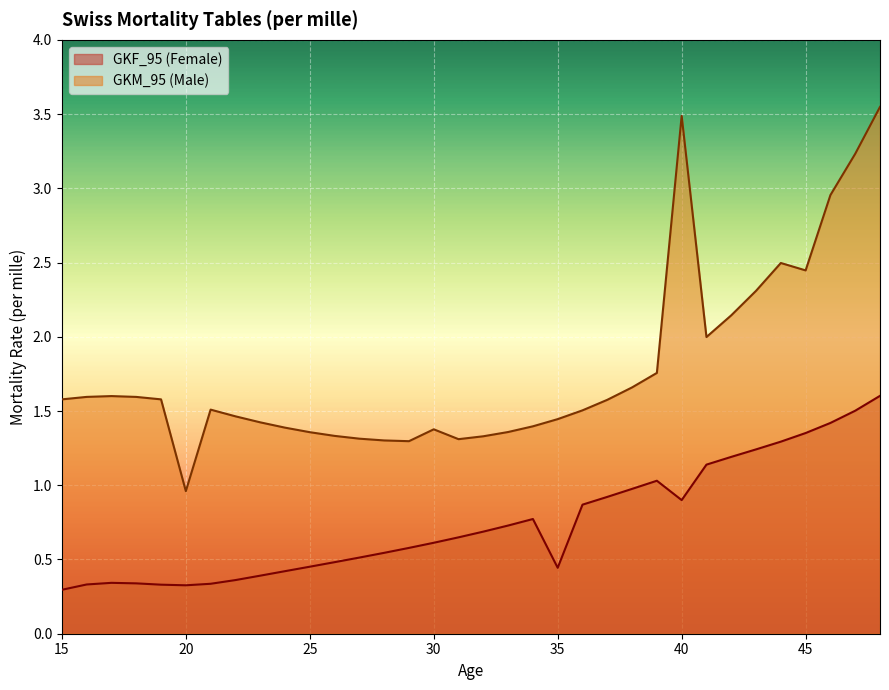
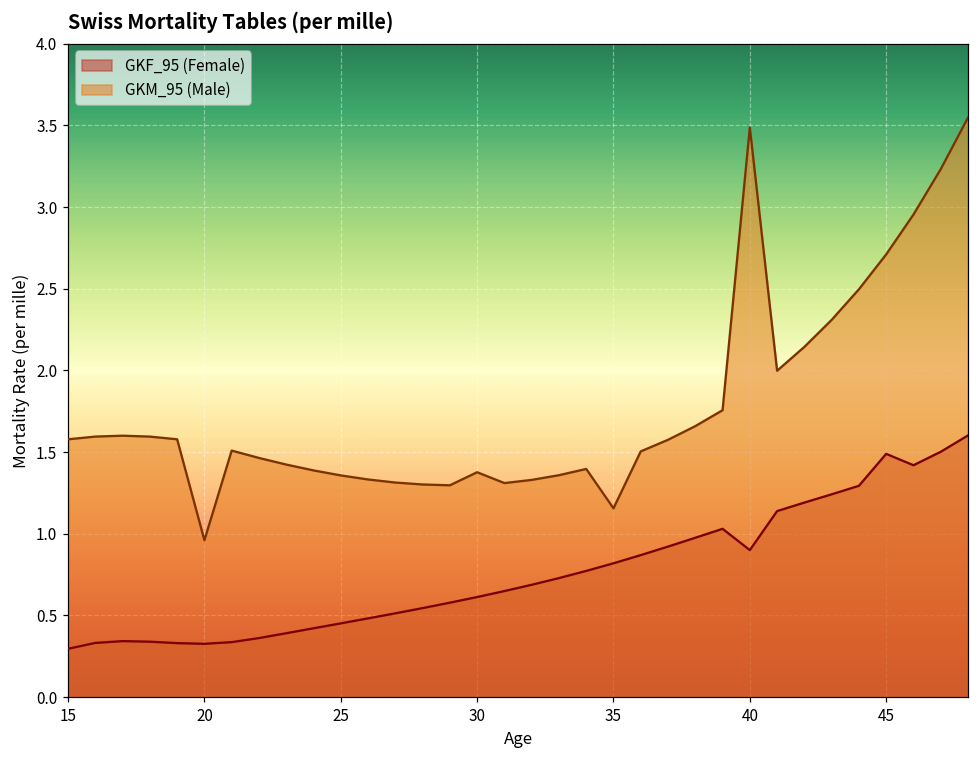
GKF_95 (Female), 35: 0.44 -> 0.82
GKM_95 (Male), 35: 1.45 -> 1.16
GKF_95 (Female), 45: 1.35 -> 1.49
GKM_95 (Male), 45: 2.45 -> 2.71
